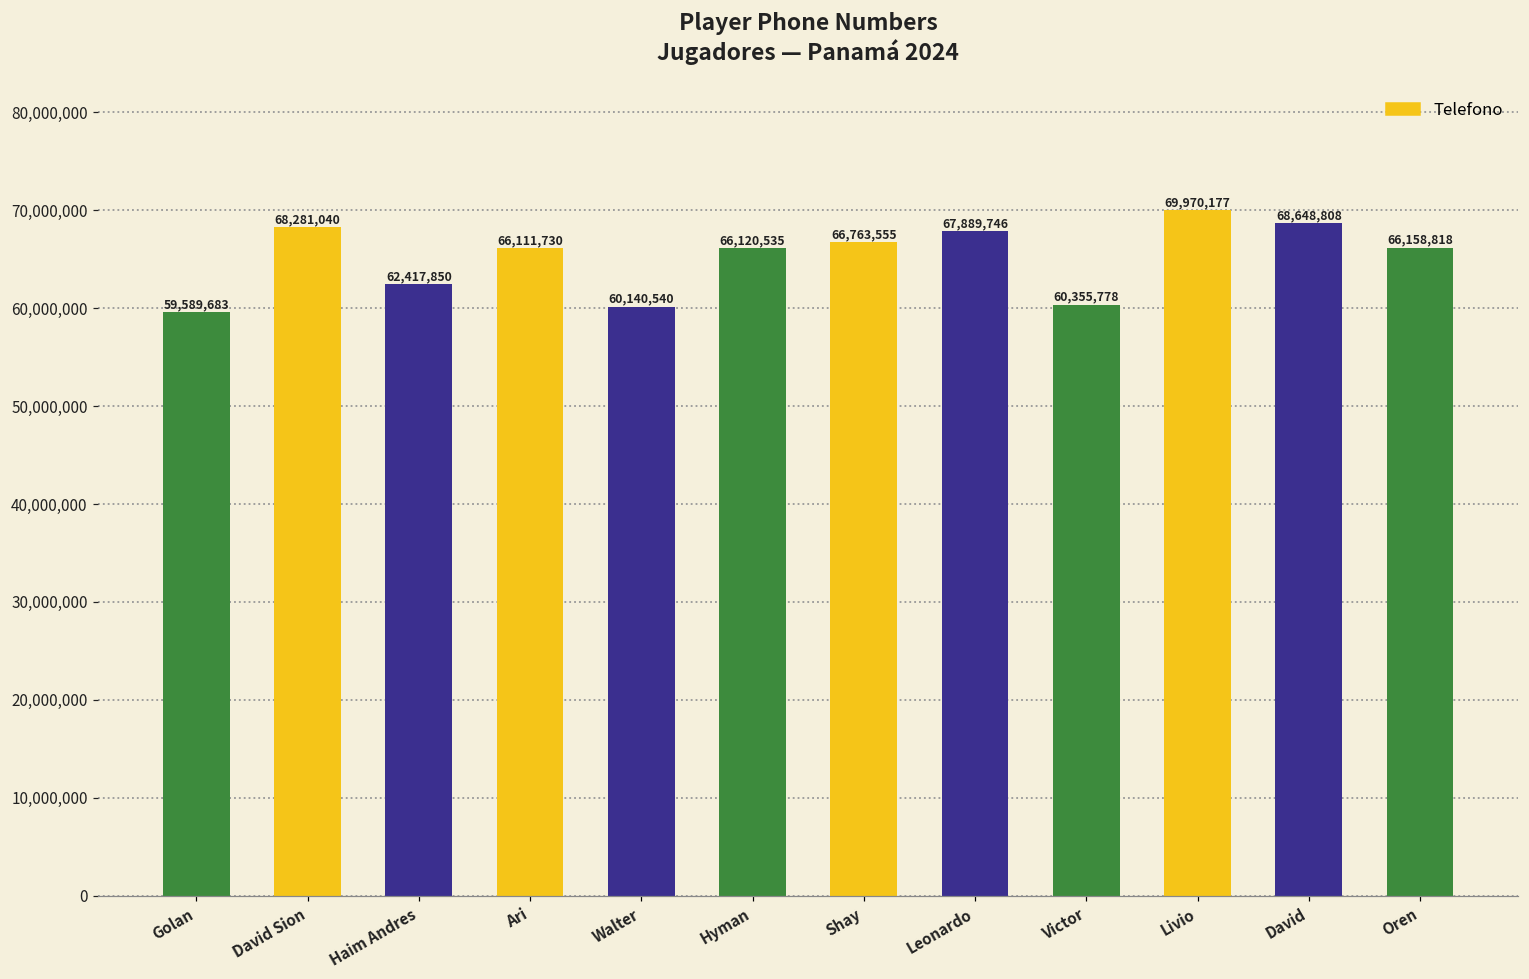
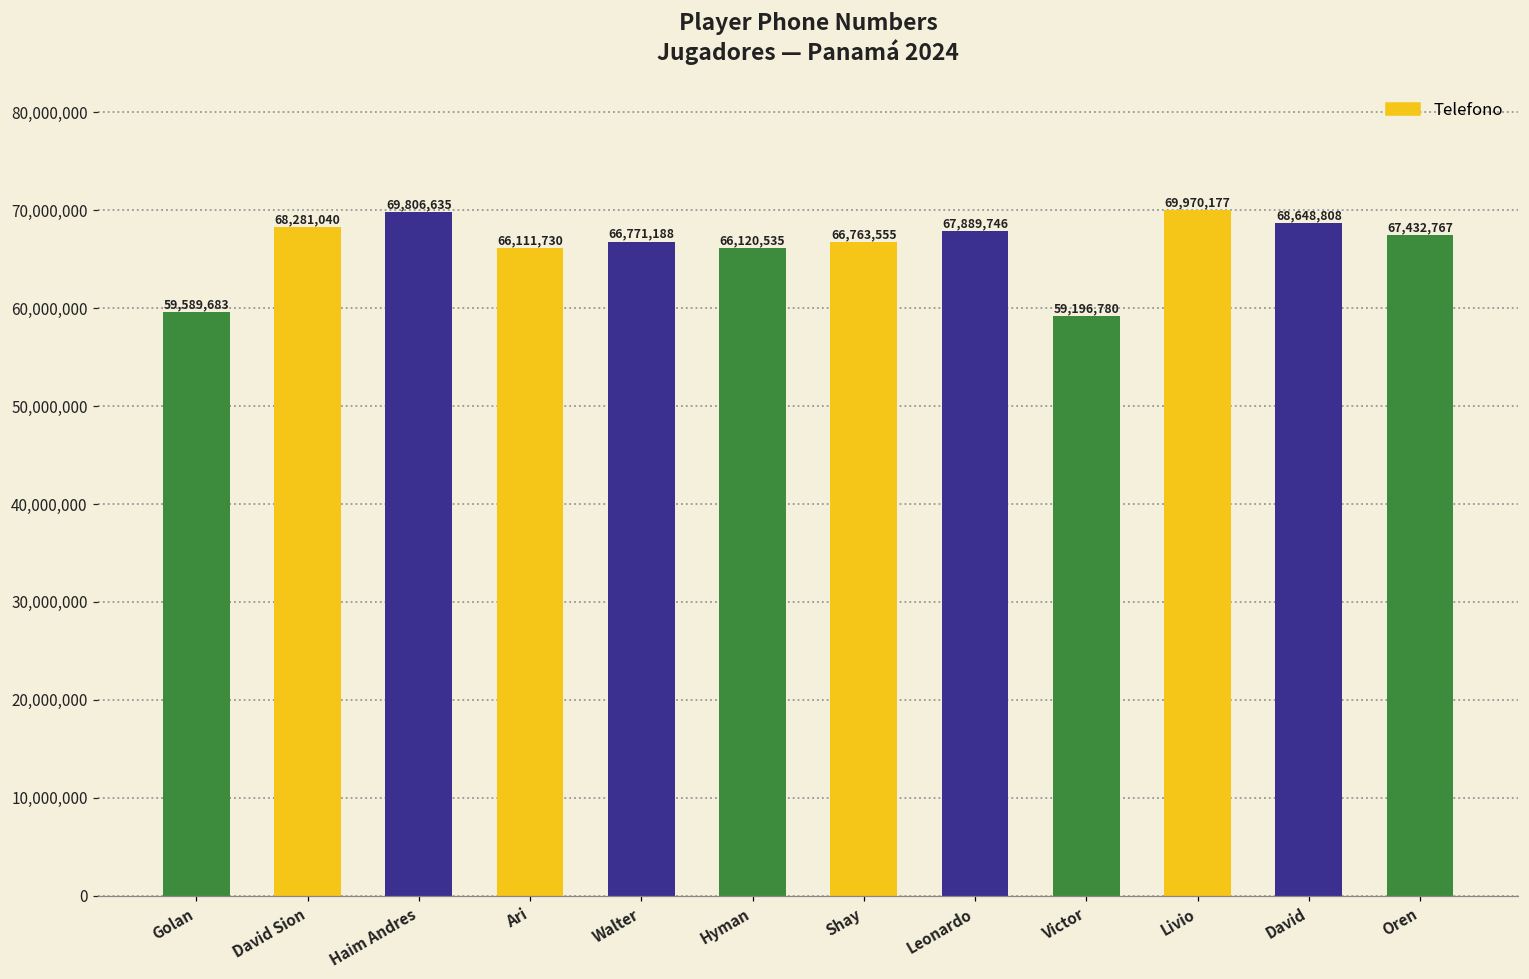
Haim Andres: 62,417,850 -> 69,806,635
Walter: 60,140,540 -> 66,771,188
Victor: 60,355,778 -> 59,196,780
Oren: 66,158,818 -> 67,432,767
